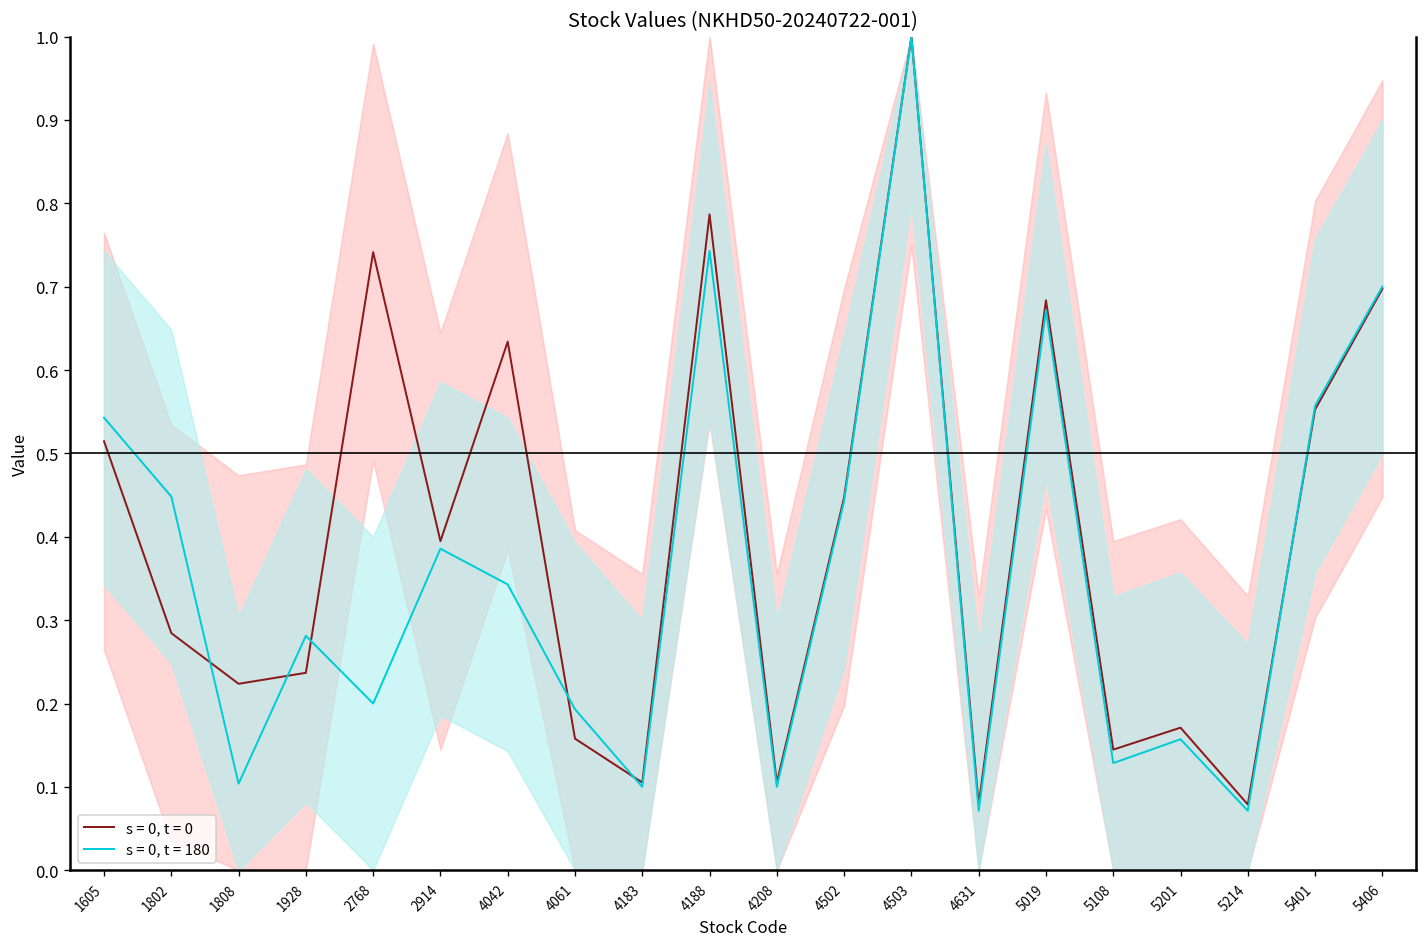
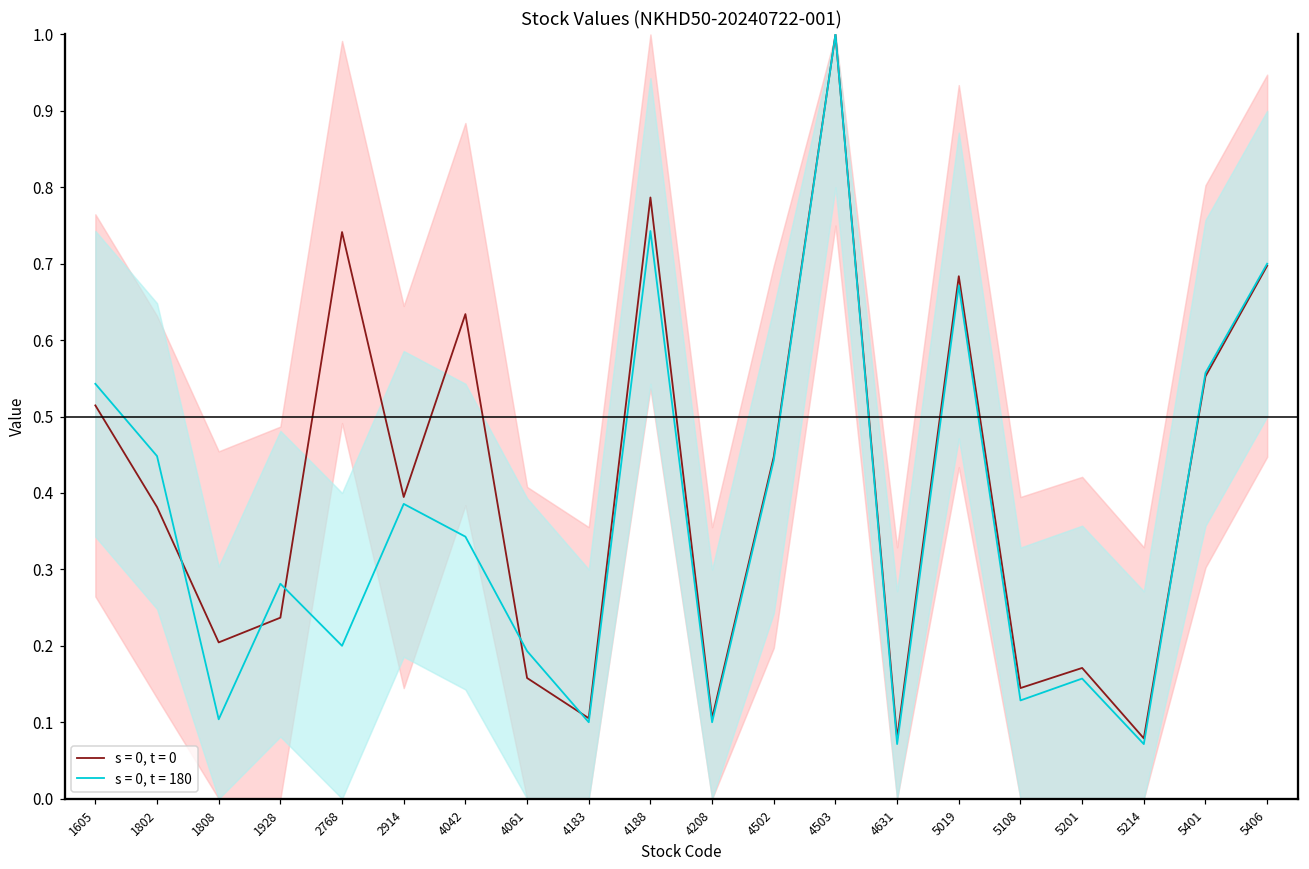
s = 0, t = 0, 1802: 0.28 -> 0.38
s = 0, t = 0, 1808: 0.22 -> 0.20
